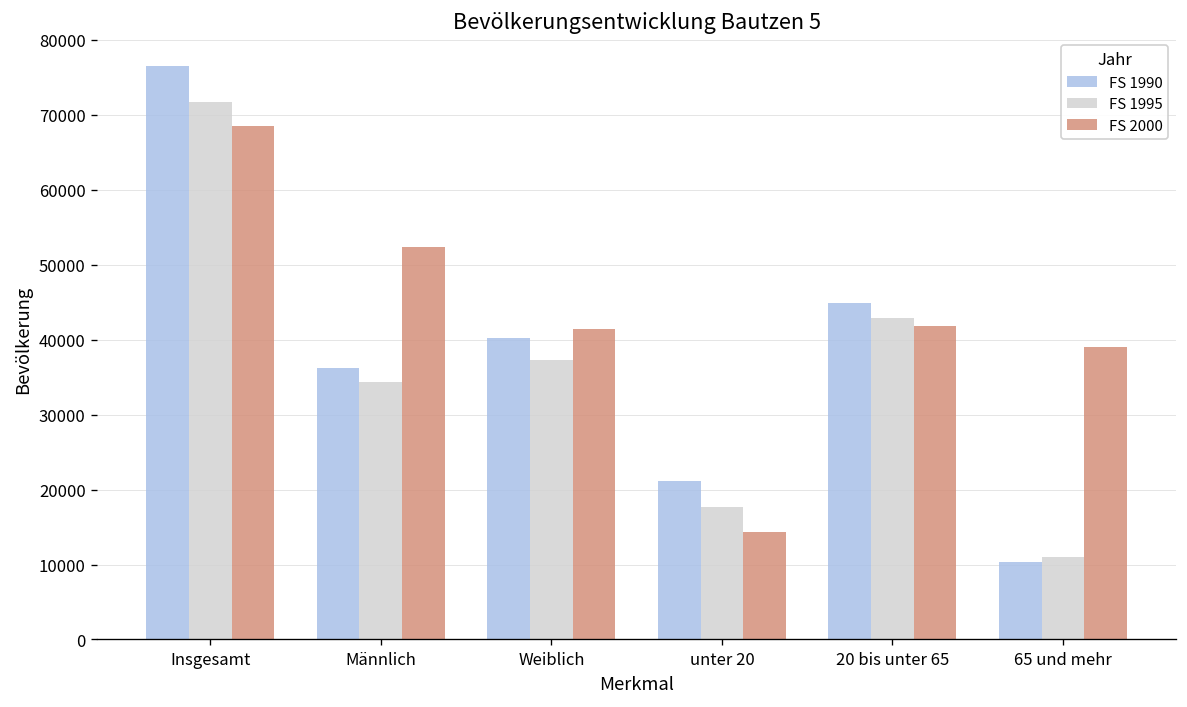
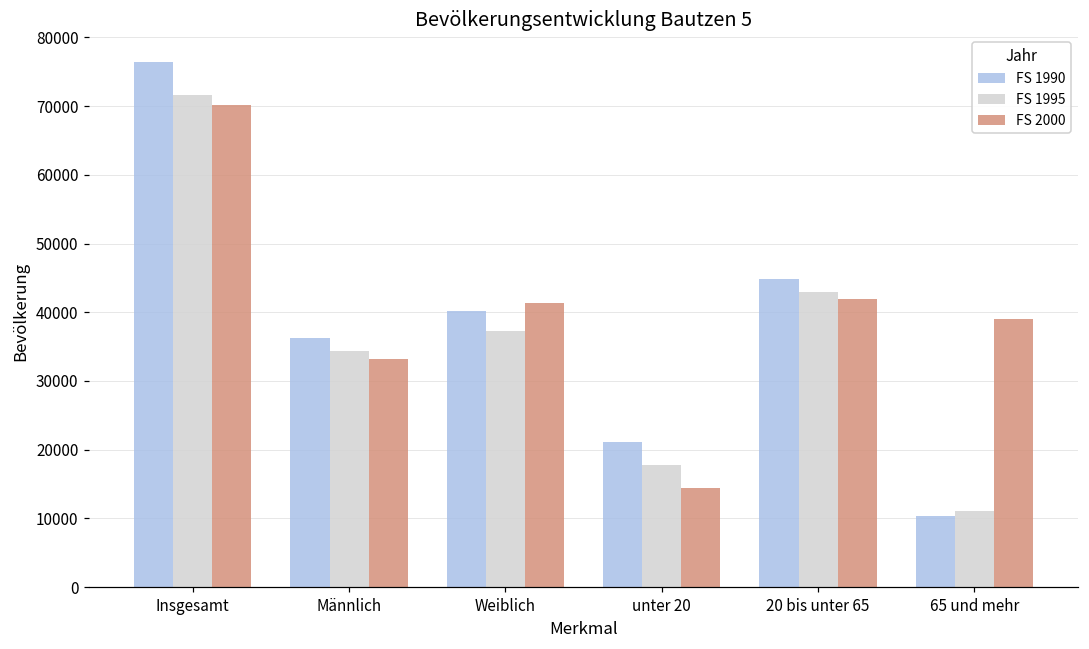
FS 2000, Insgesamt: 68000 -> 70000
FS 2000, Männlich: 52000 -> 33000
